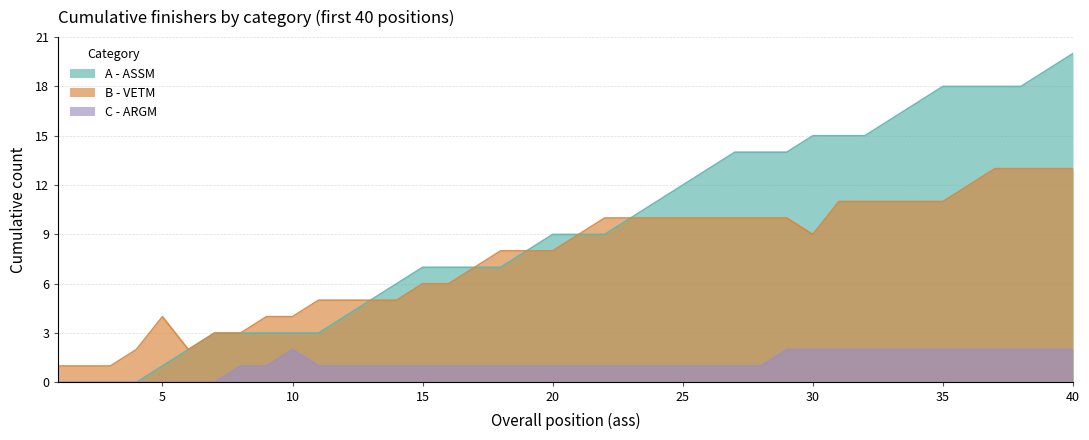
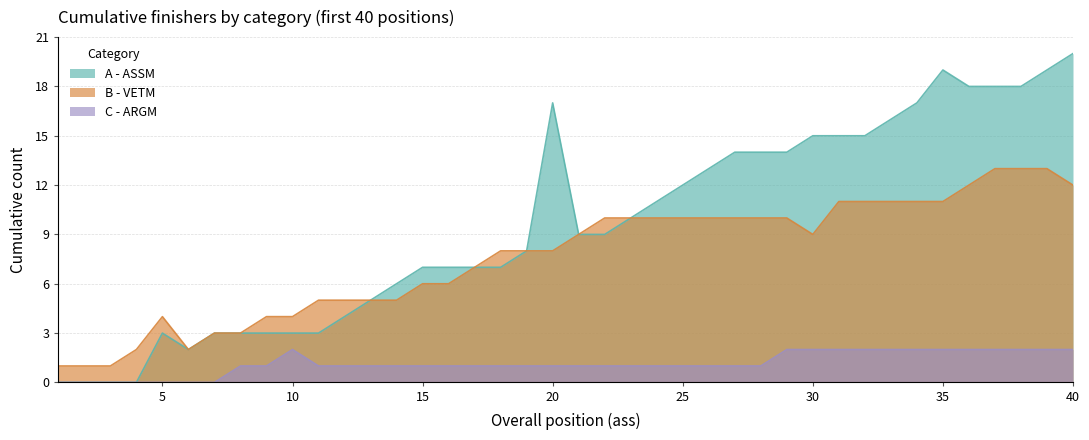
A - ASSM, 5: 1 -> 3
A - ASSM, 20: 9 -> 17
A - ASSM, 35: 18 -> 19
B - VETM, 40: 13 -> 12
